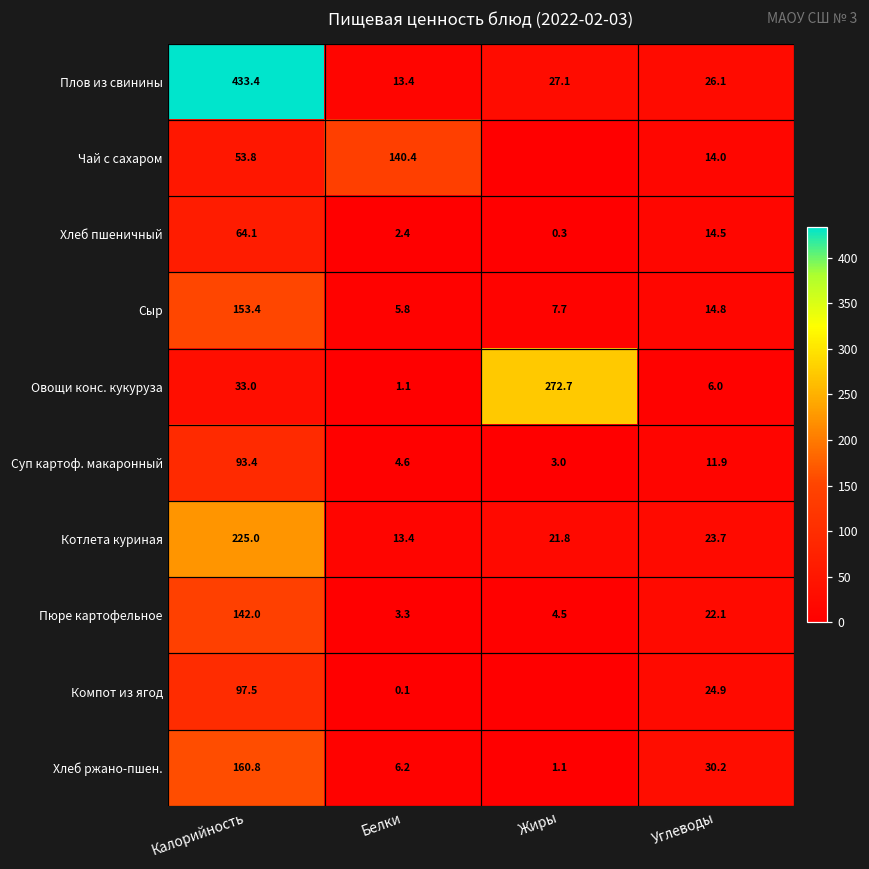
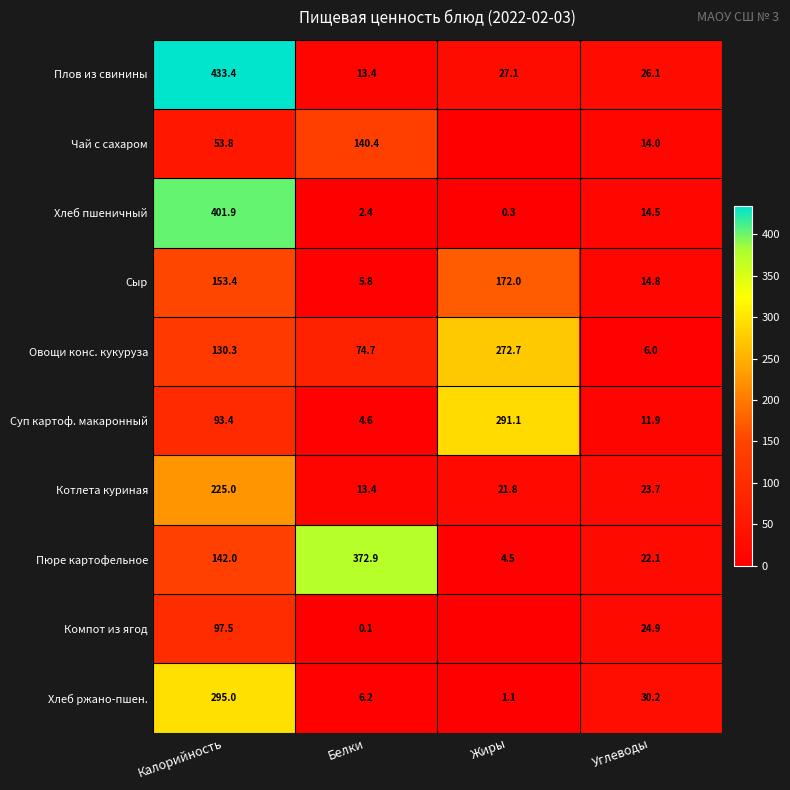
Хлеб пшеничный, Калорийность: 64.1 -> 401.9
Сыр, Жиры: 7.7 -> 172.0
Овощи конс. кукуруза, Калорийность: 33.0 -> 130.3
Овощи конс. кукуруза, Белки: 1.1 -> 74.7
Суп картоф. макаронный, Жиры: 3.0 -> 291.1
Пюре картофельное, Белки: 3.3 -> 372.9
Хлеб ржано-пшен., Калорийность: 160.8 -> 295.0
